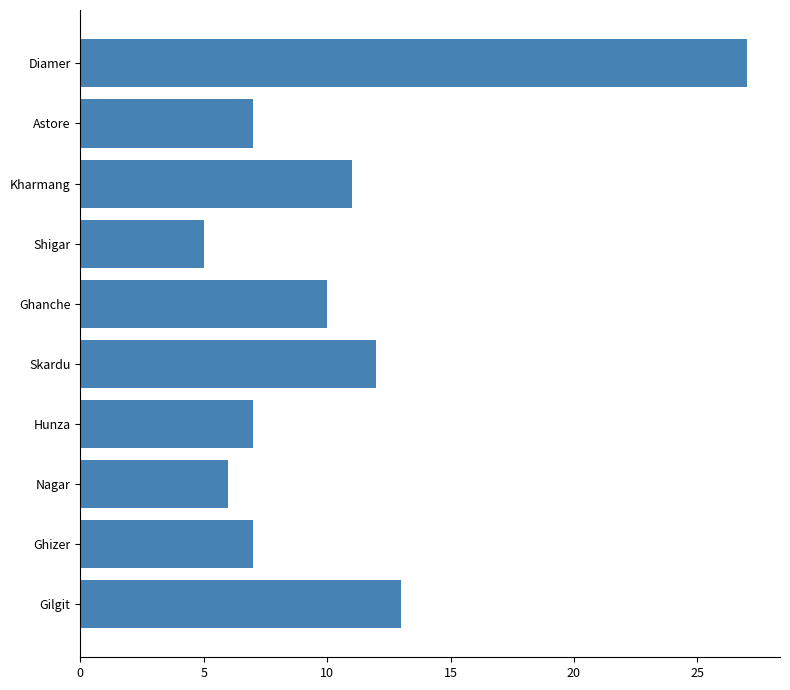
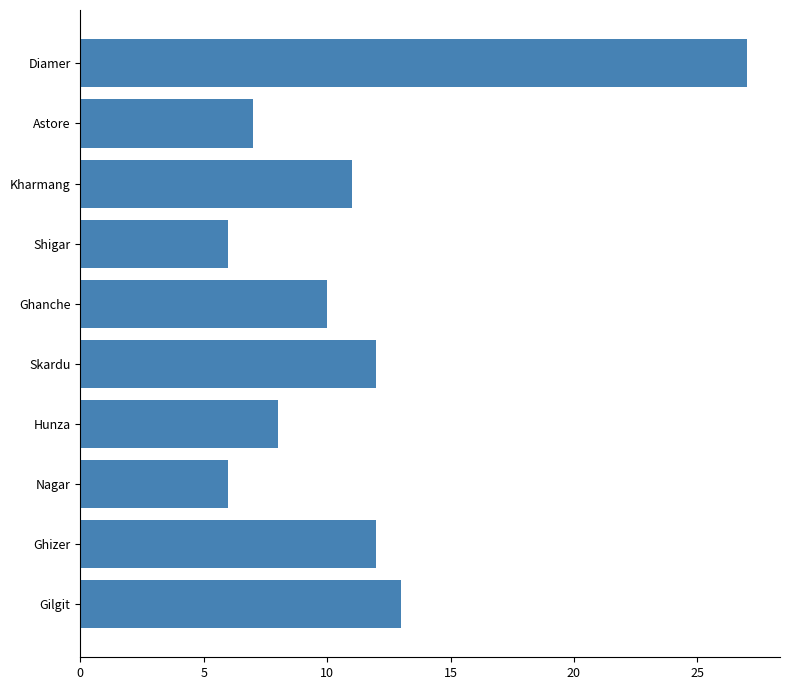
Shigar: 5 -> 6
Hunza: 7 -> 8
Ghizer: 7 -> 12
